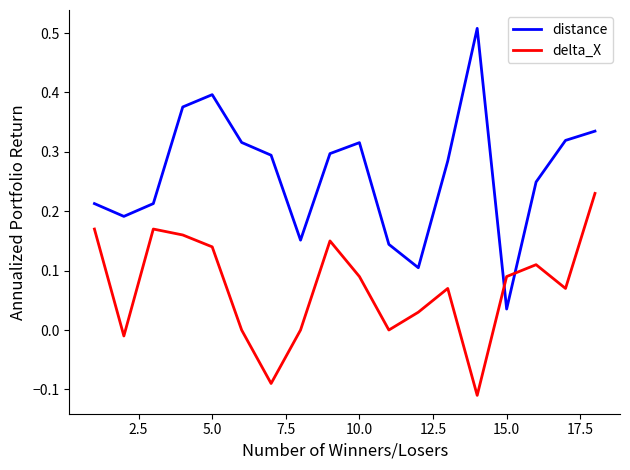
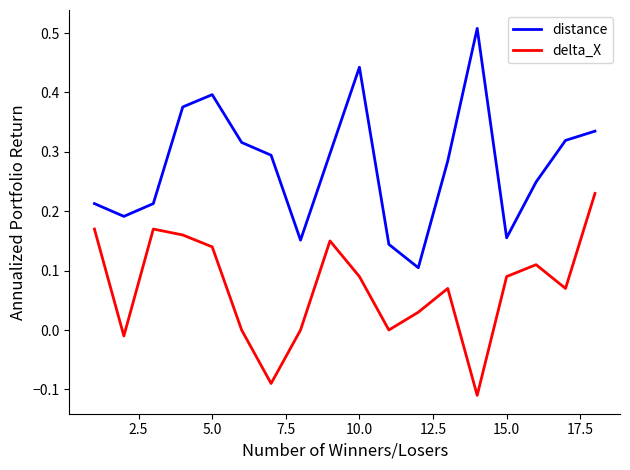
distance, 10.0: 0.32 -> 0.44
distance, 15.0: 0.04 -> 0.16
